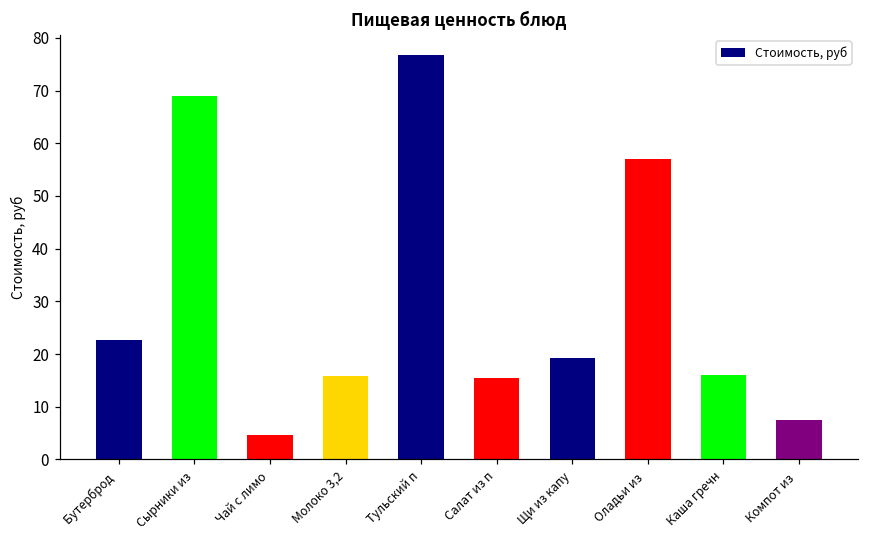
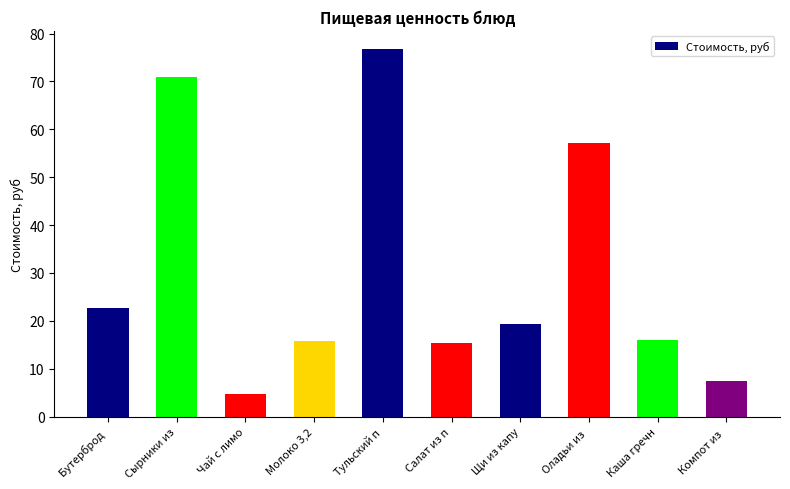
Сырники из: 69 -> 71
